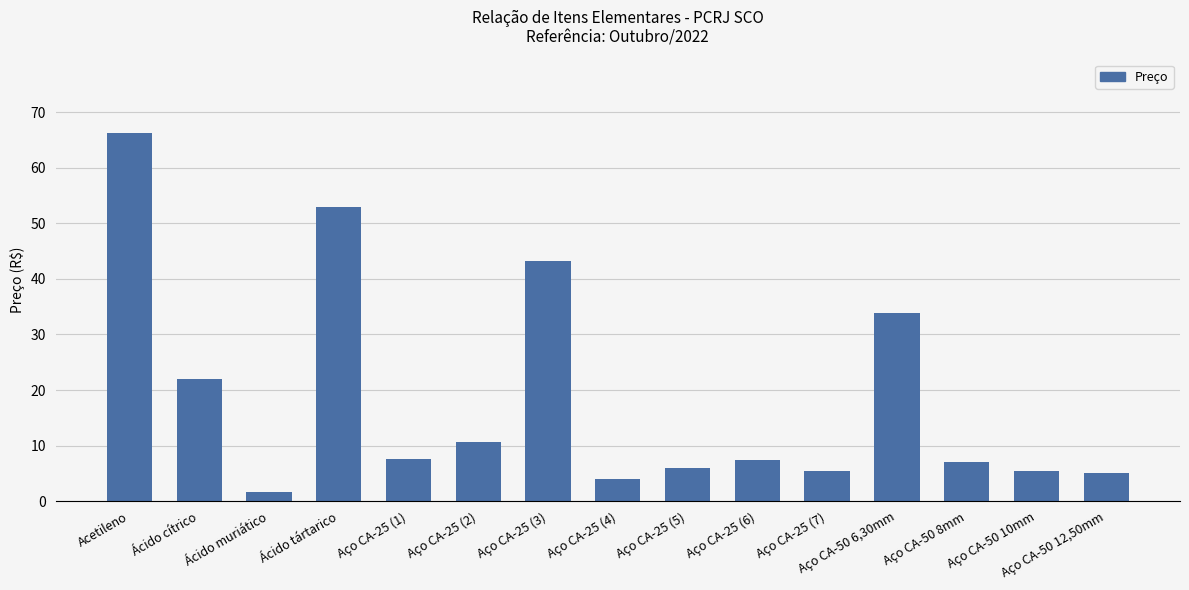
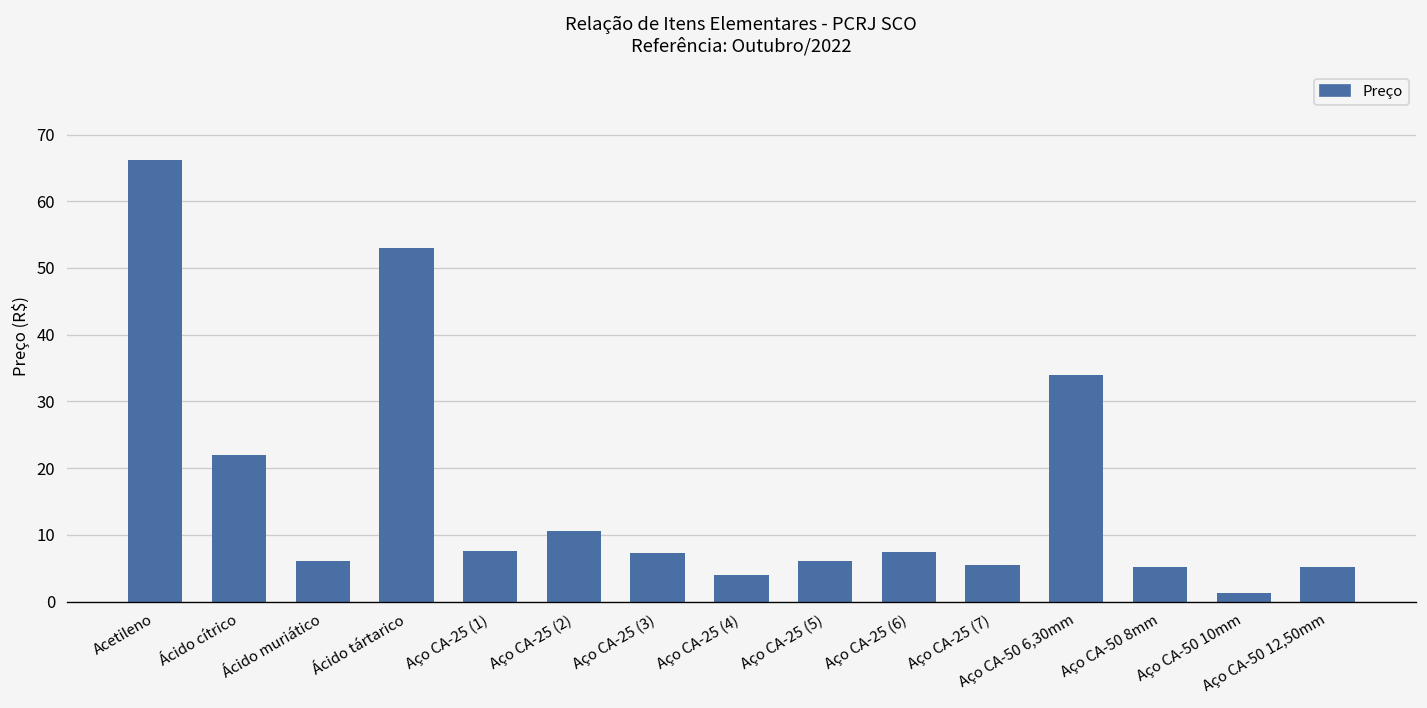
Ácido muriático: 2 -> 6
Aço CA-25 (3): 43 -> 7
Aço CA-50 8mm: 7 -> 5
Aço CA-50 10mm: 5 -> 1
